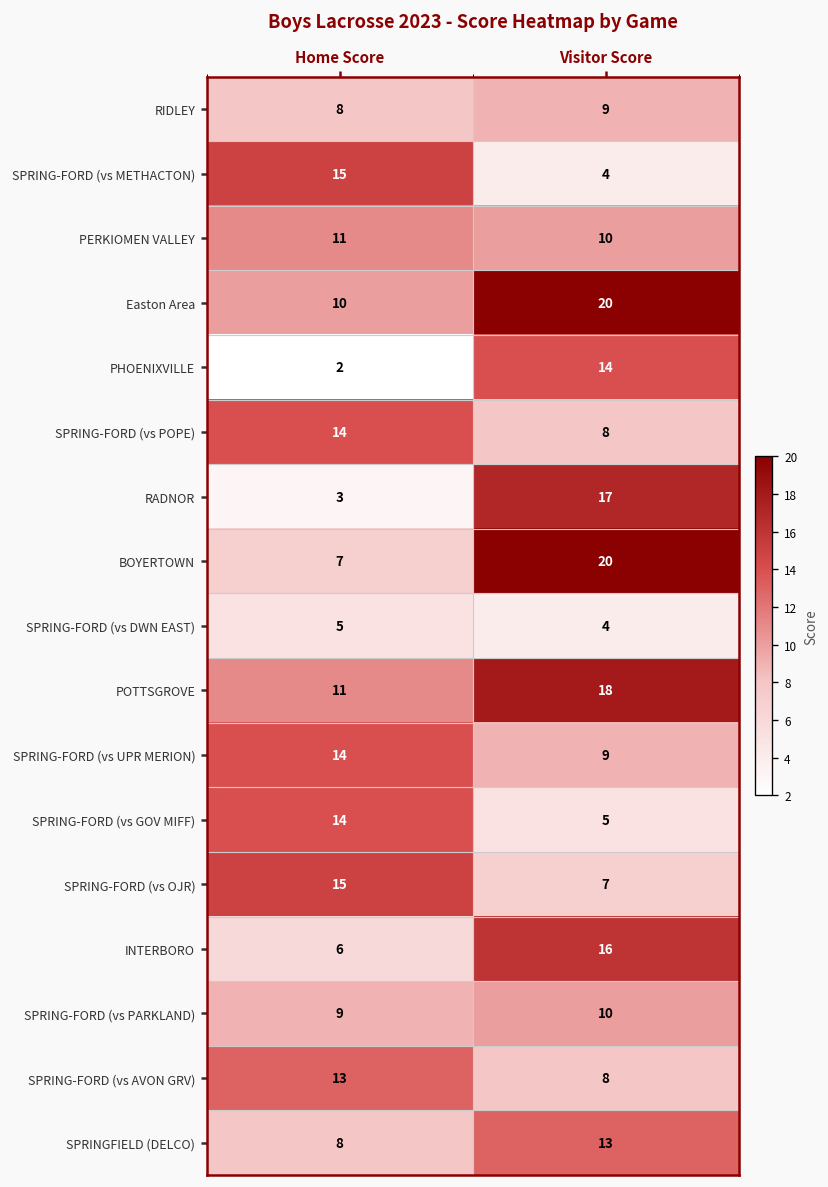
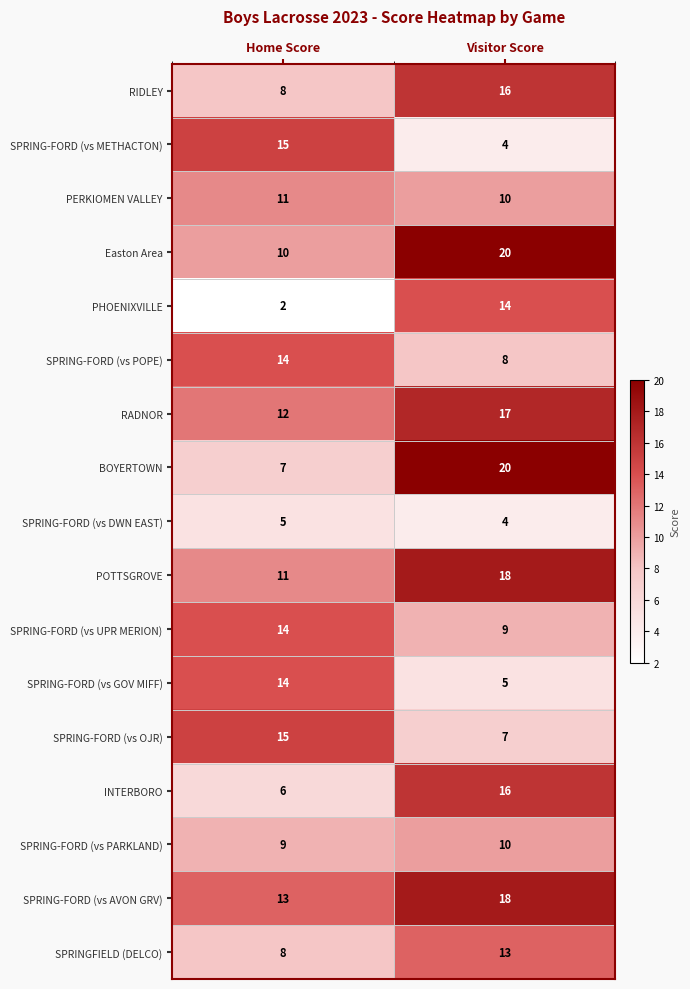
RIDLEY, Visitor Score: 9 -> 16
RADNOR, Home Score: 3 -> 12
SPRING-FORD (vs AVON GRV), Visitor Score: 8 -> 18
